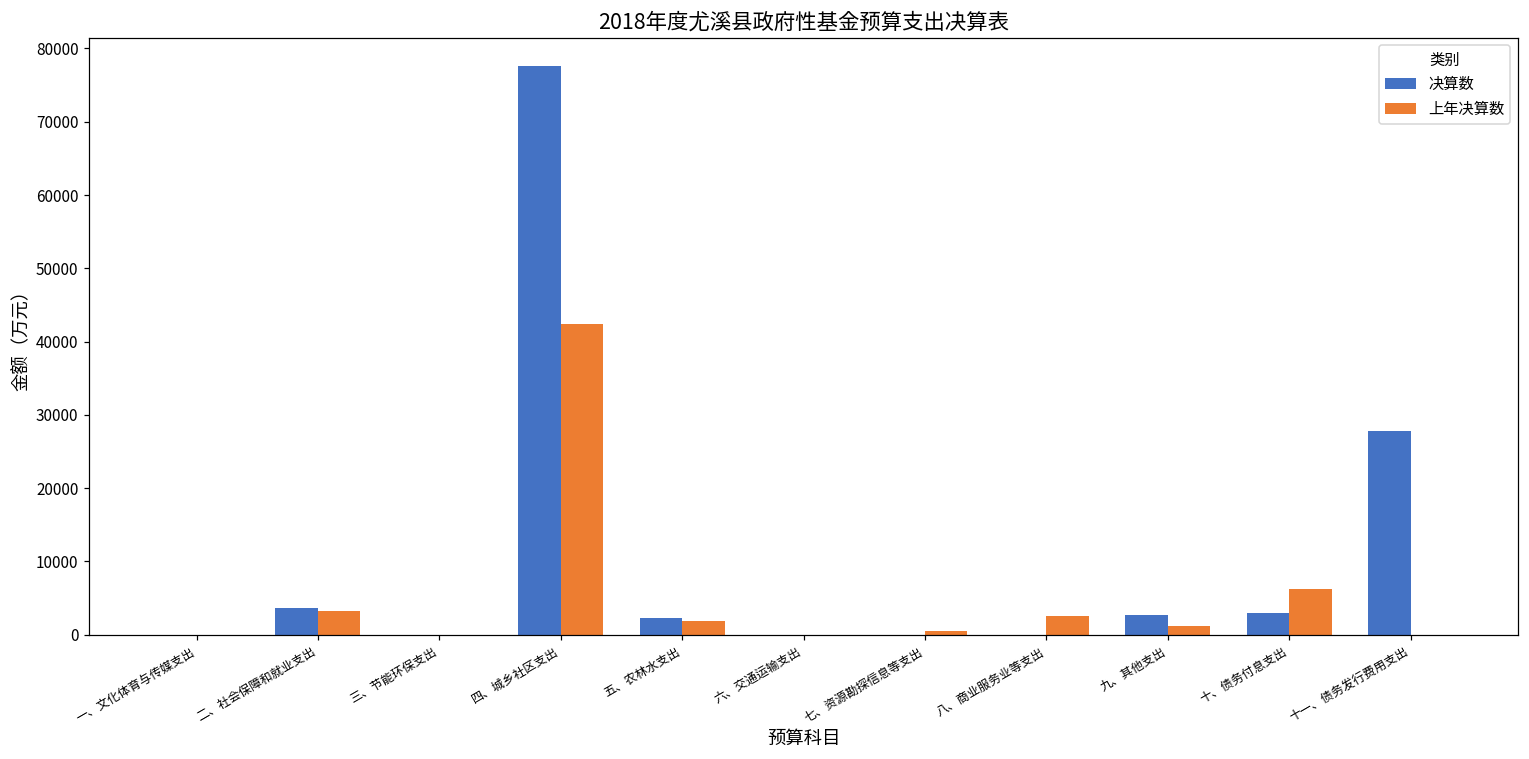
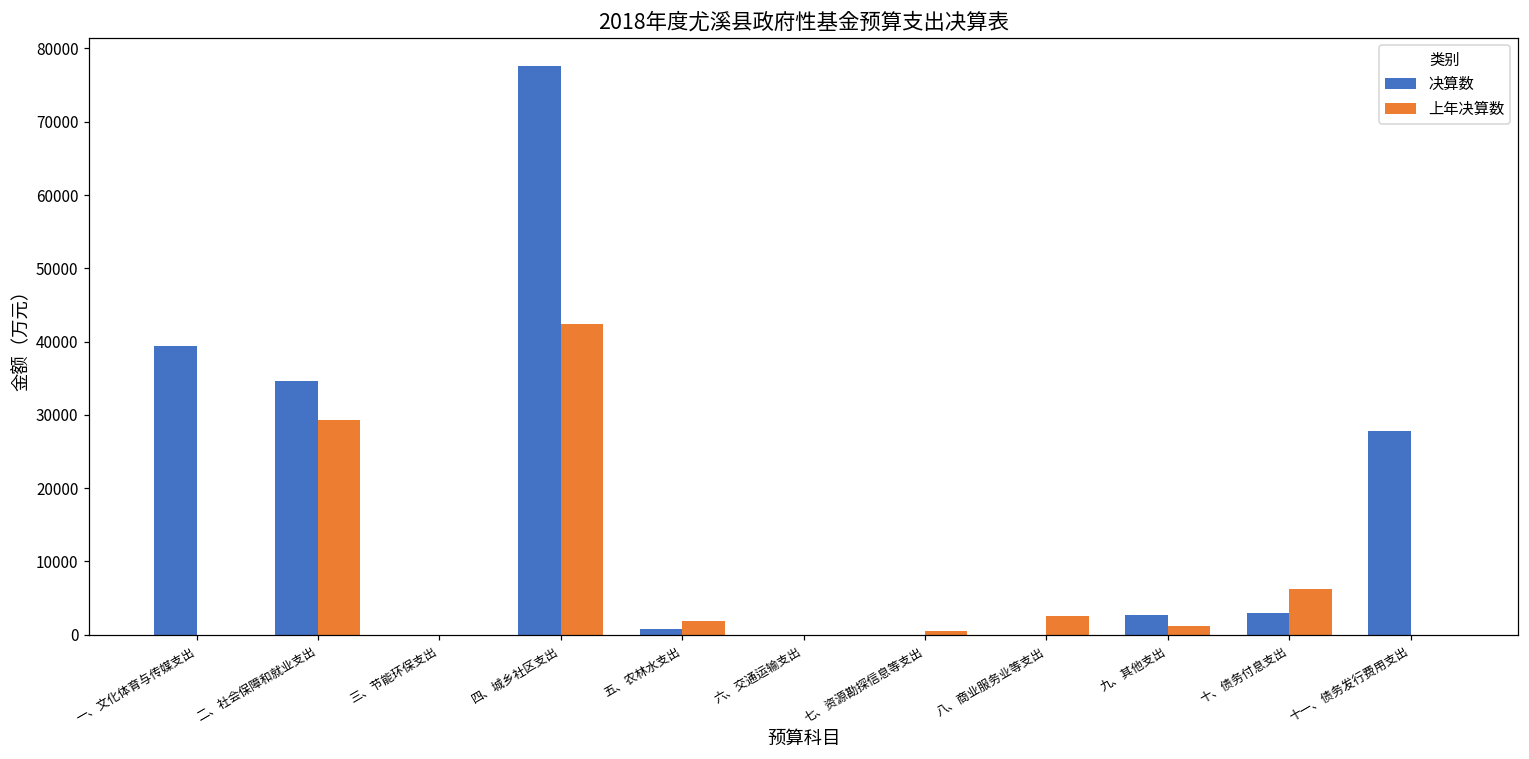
决算数, 一、文化体育与传媒支出: 0 -> 39000
决算数, 二、社会保障和就业支出: 4000 -> 35000
上年决算数, 二、社会保障和就业支出: 3000 -> 29000
决算数, 五、农林水支出: 2000 -> 1000
